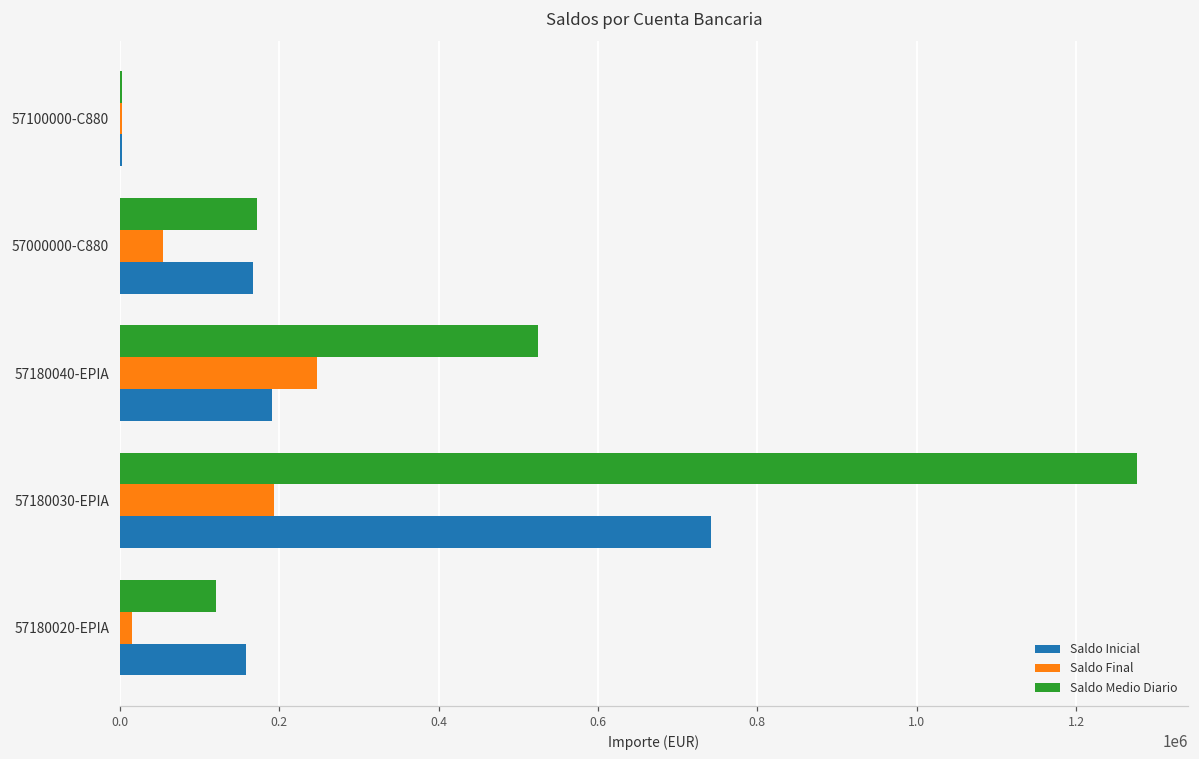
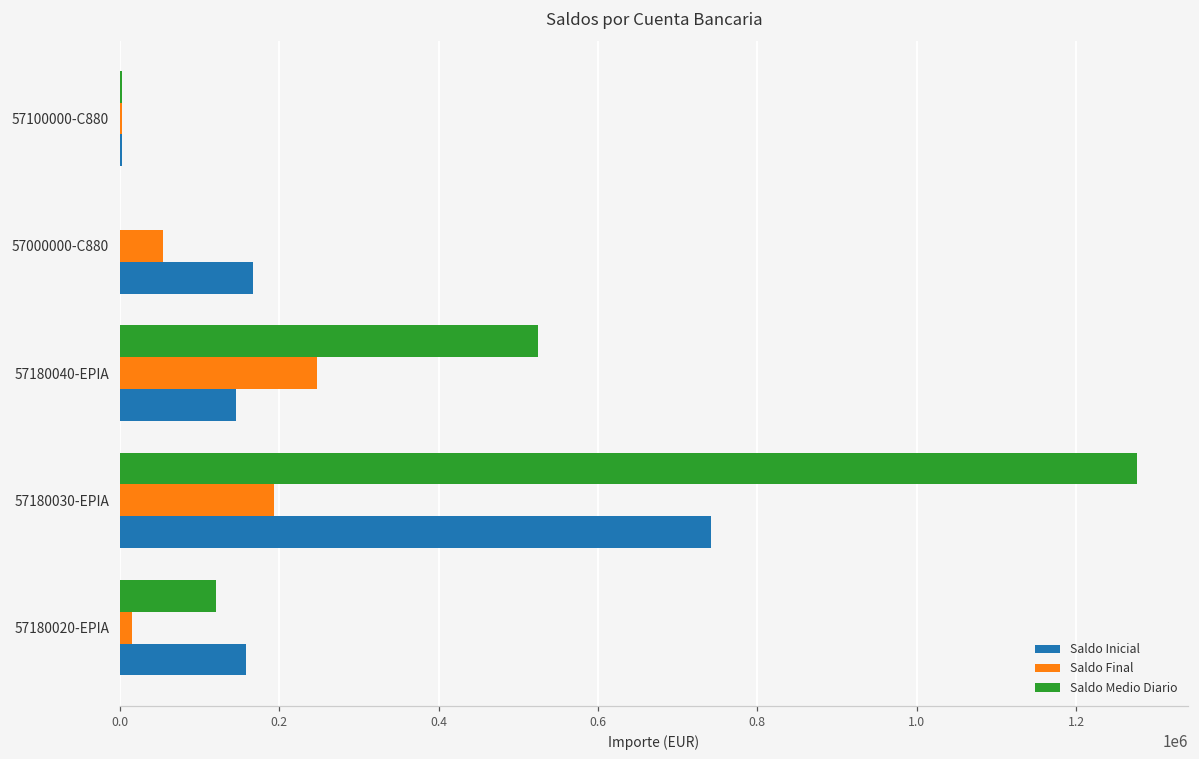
Saldo Medio Diario, 57000000-C880: 170000 -> 0
Saldo Inicial, 57180040-EPIA: 190000 -> 150000
